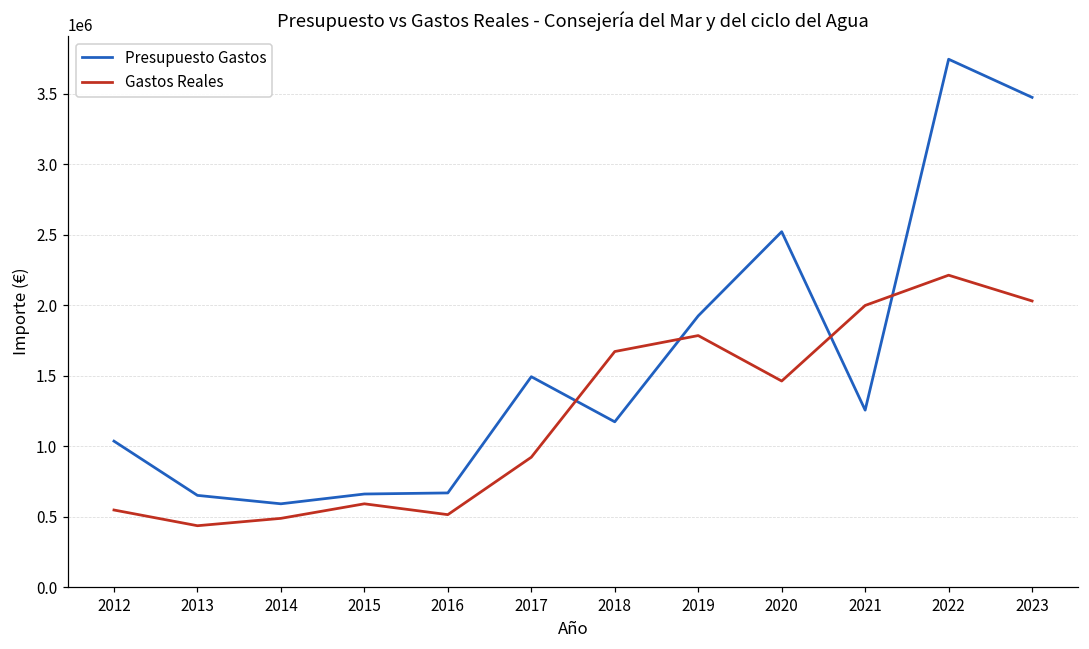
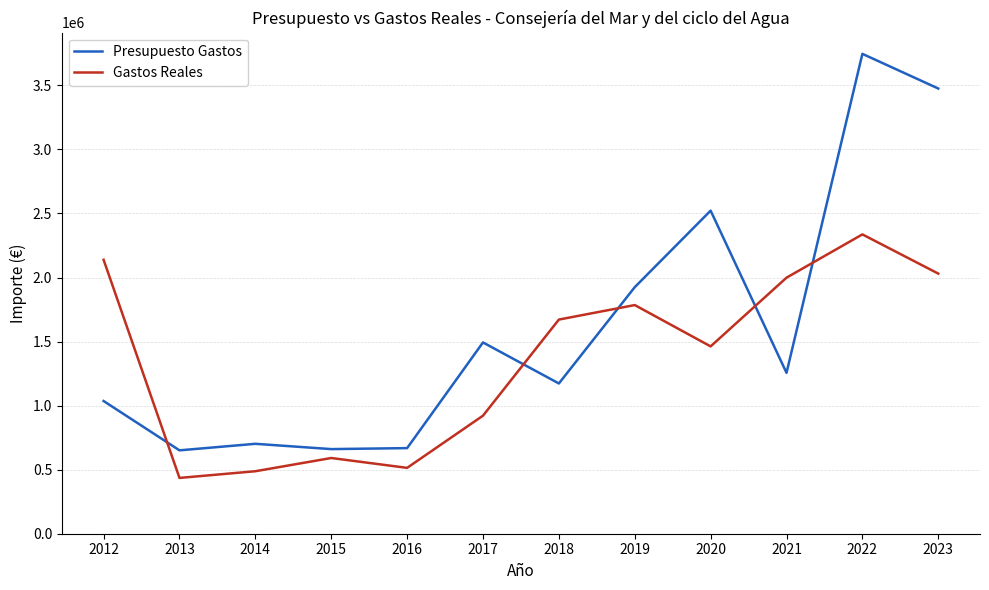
Gastos Reales, 2012: 550000 -> 2140000
Presupuesto Gastos, 2014: 590000 -> 700000
Gastos Reales, 2022: 2210000 -> 2340000
